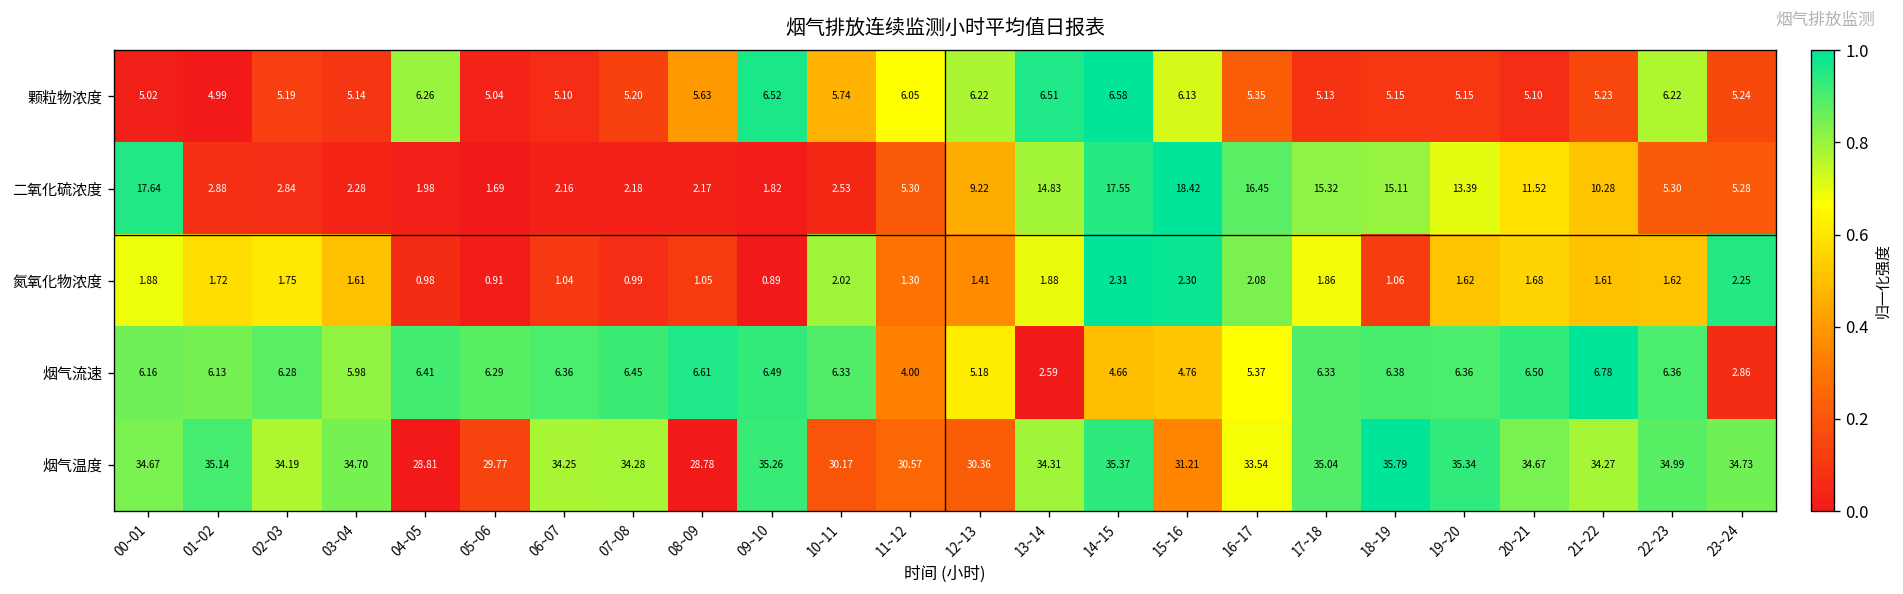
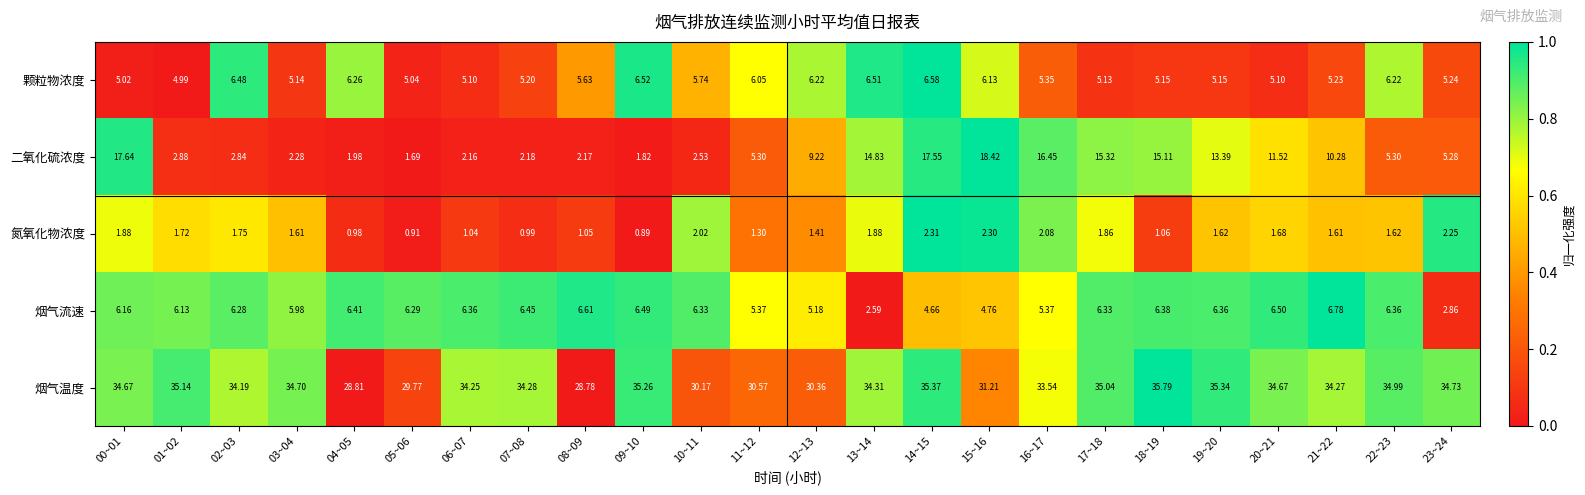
颗粒物浓度, 02~03: 5.19 -> 6.48
烟气流速, 11~12: 4.00 -> 5.37
